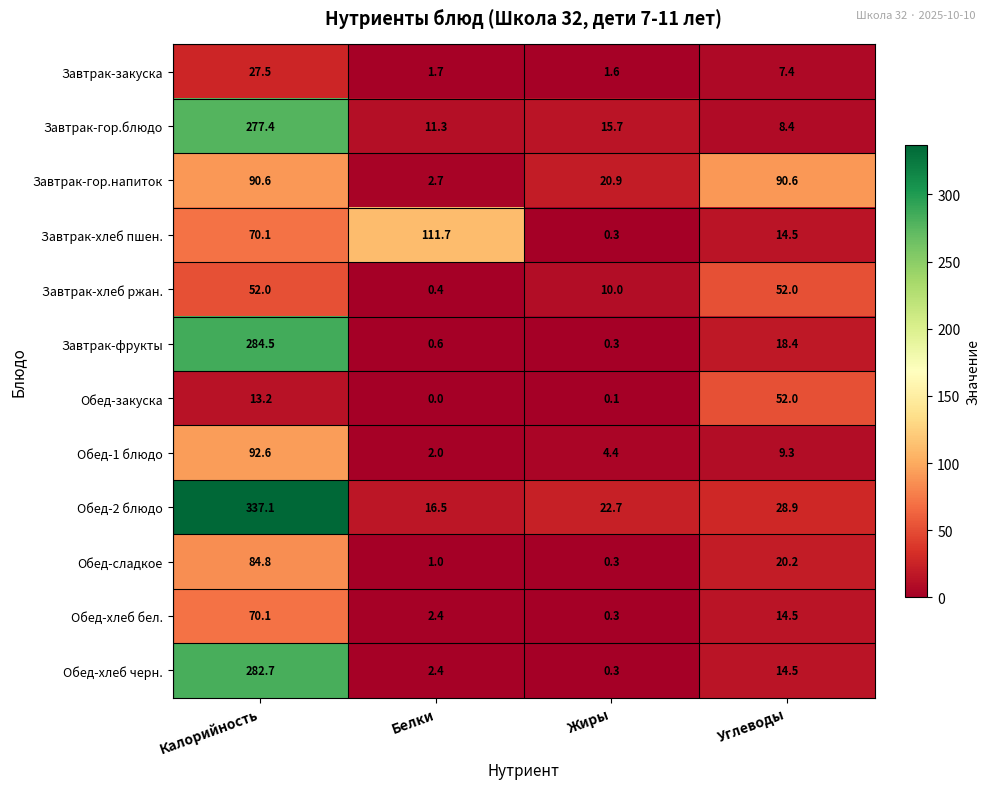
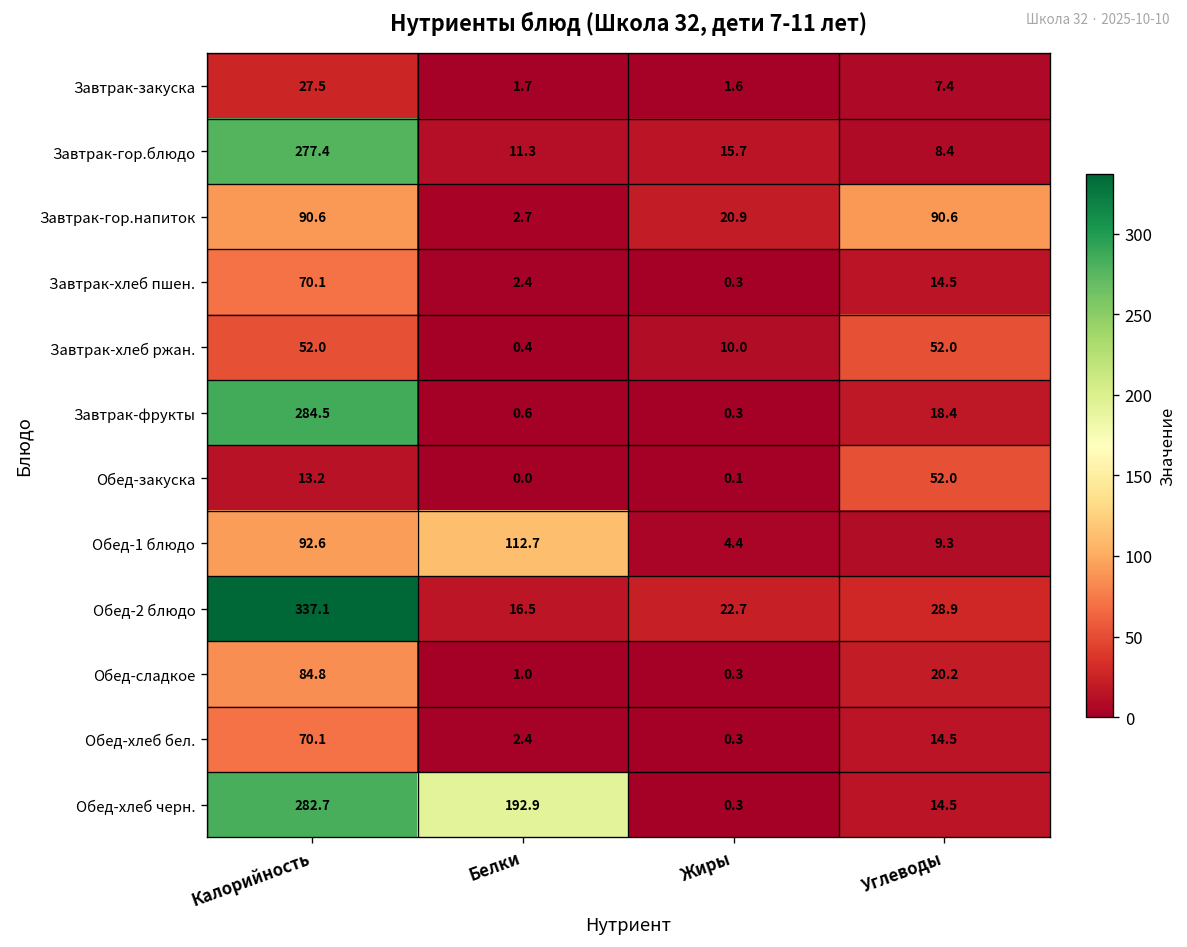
Завтрак-хлеб пшен., Белки: 111.7 -> 2.4
Обед-1 блюдо, Белки: 2.0 -> 112.7
Обед-хлеб черн., Белки: 2.4 -> 192.9
